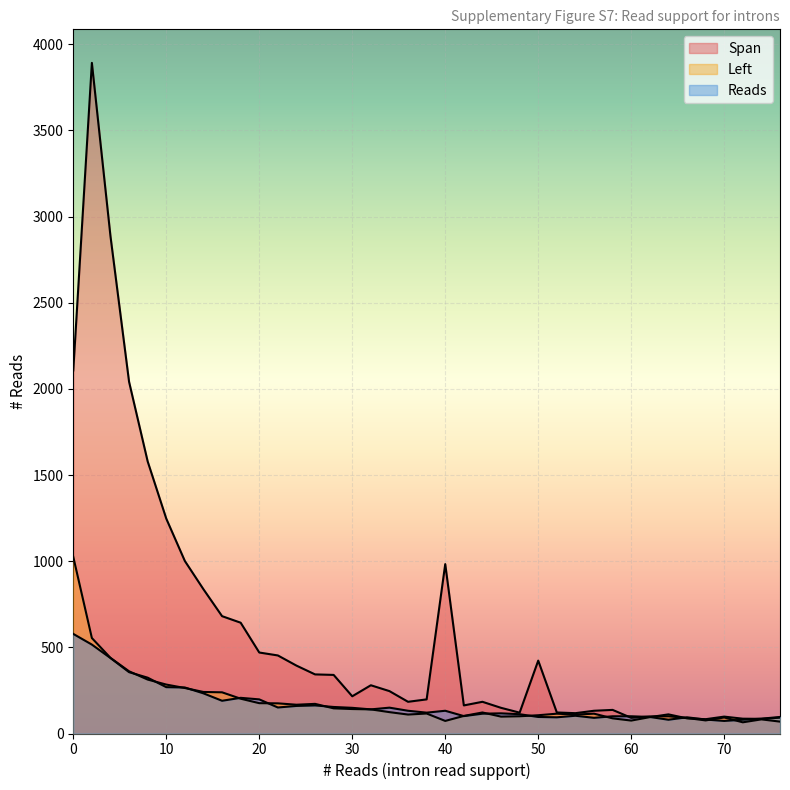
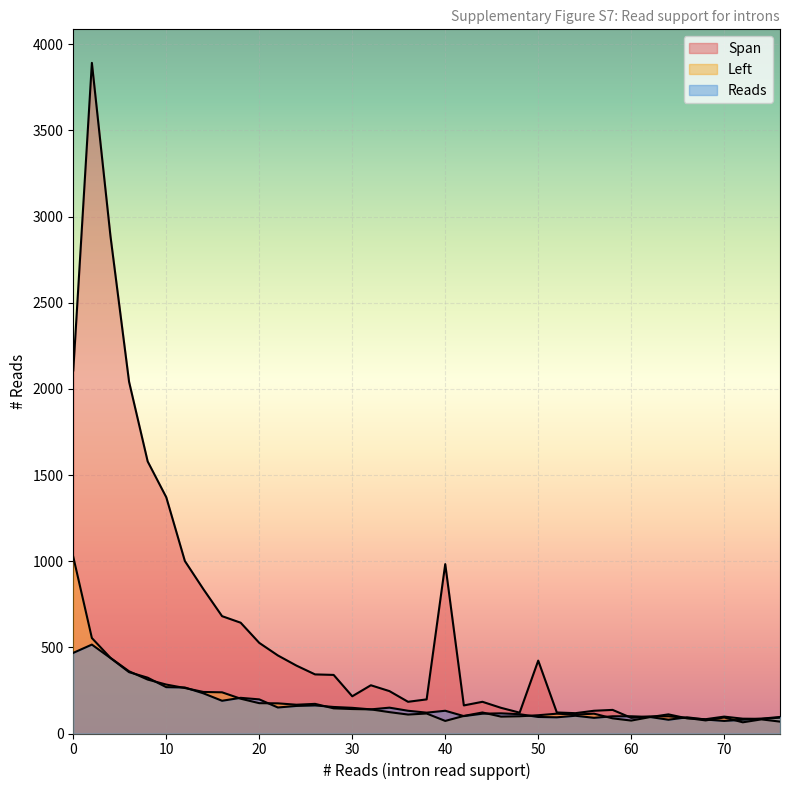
Reads, 0: 580 -> 470
Span, 10: 1250 -> 1370
Span, 20: 470 -> 530
